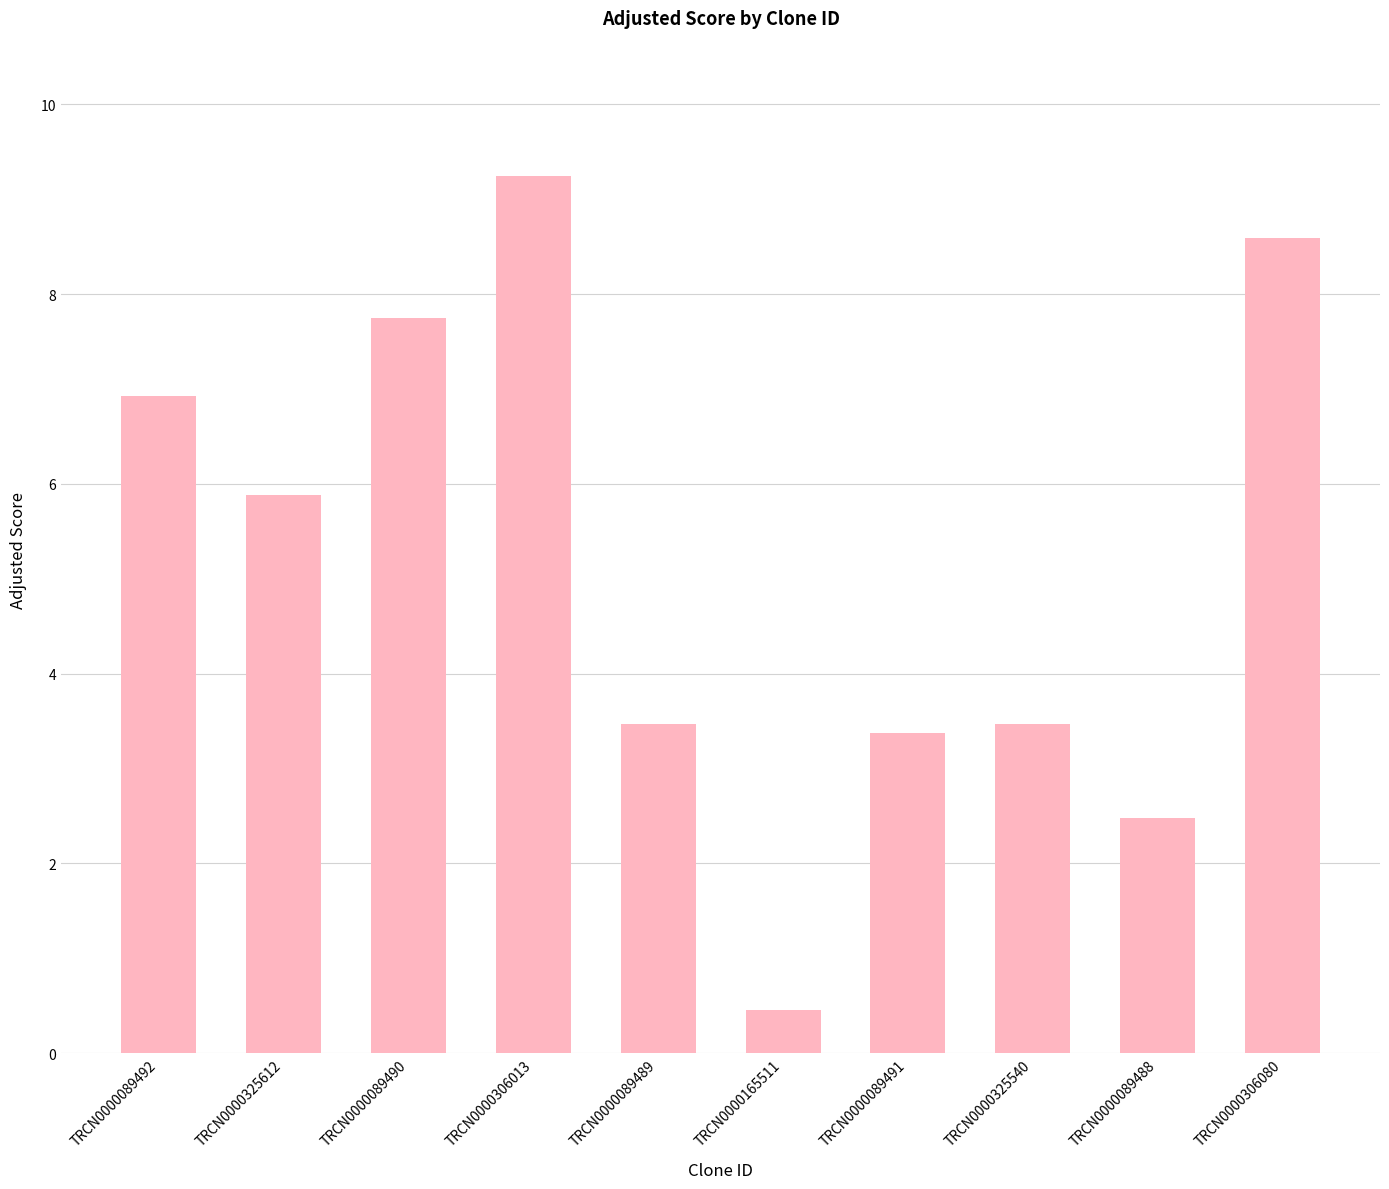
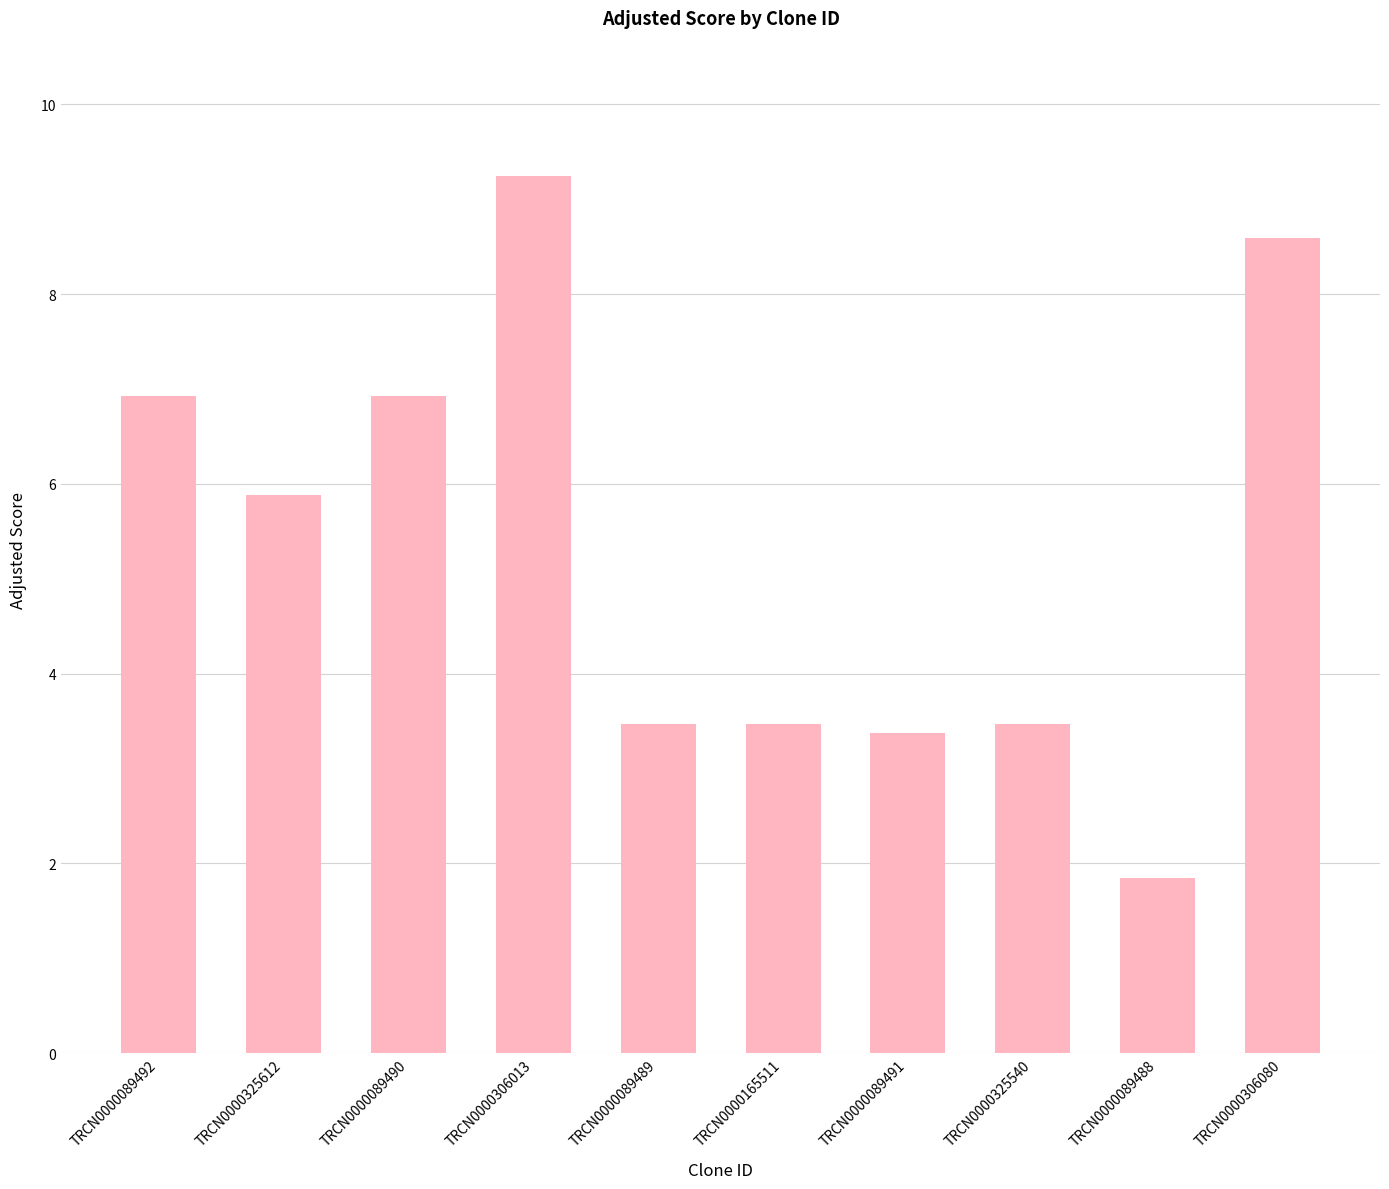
TRCN0000089490: 7.8 -> 6.9
TRCN0000165511: 0.5 -> 3.5
TRCN0000089488: 2.5 -> 1.8
